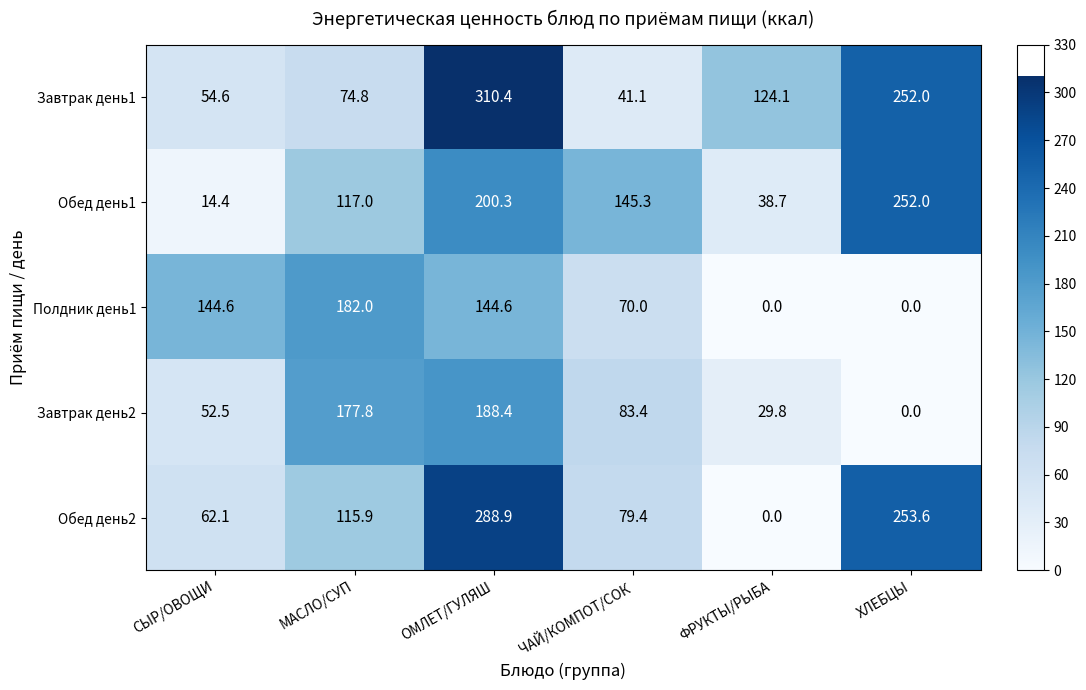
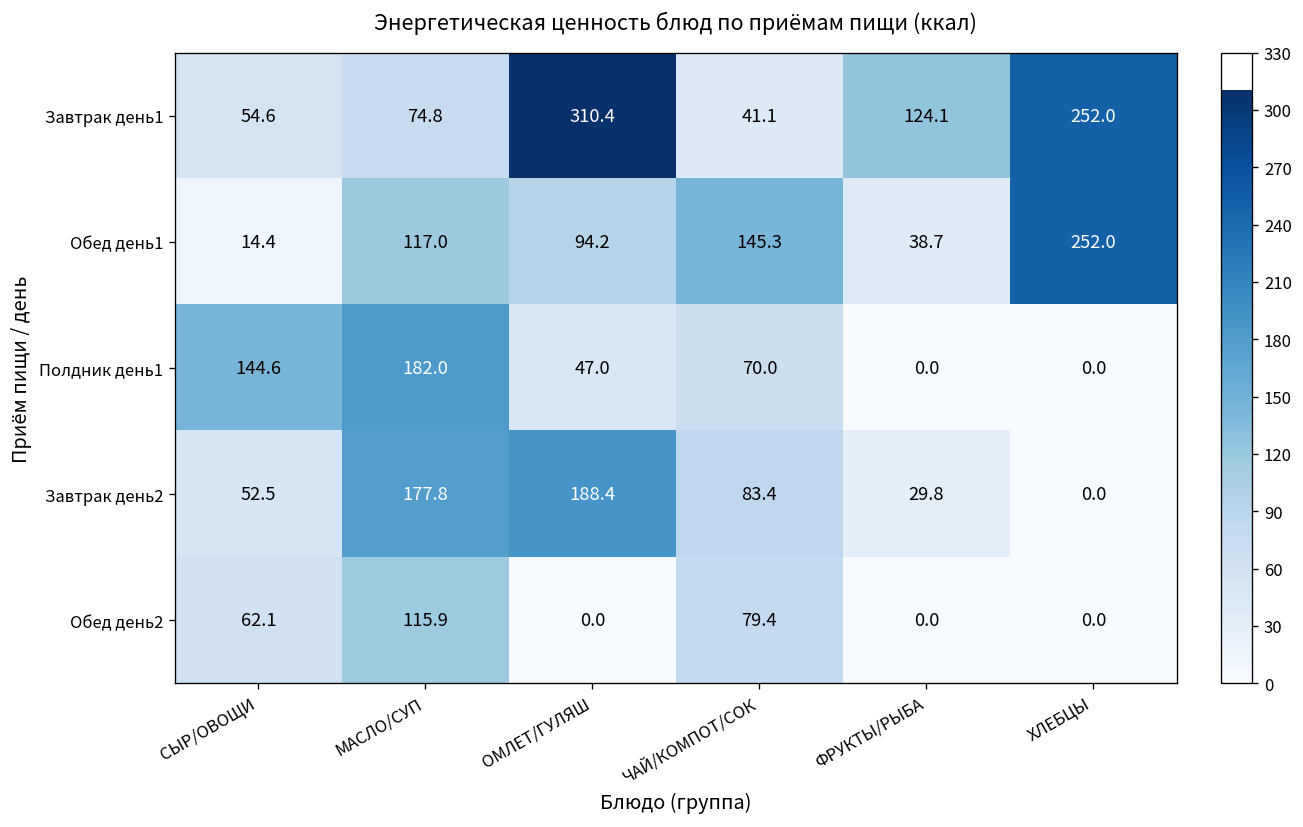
Обед день1, ОМЛЕТ/ГУЛЯШ: 200.3 -> 94.2
Полдник день1, ОМЛЕТ/ГУЛЯШ: 144.6 -> 47.0
Обед день2, ОМЛЕТ/ГУЛЯШ: 288.9 -> 0.0
Обед день2, ХЛЕБЦЫ: 253.6 -> 0.0
